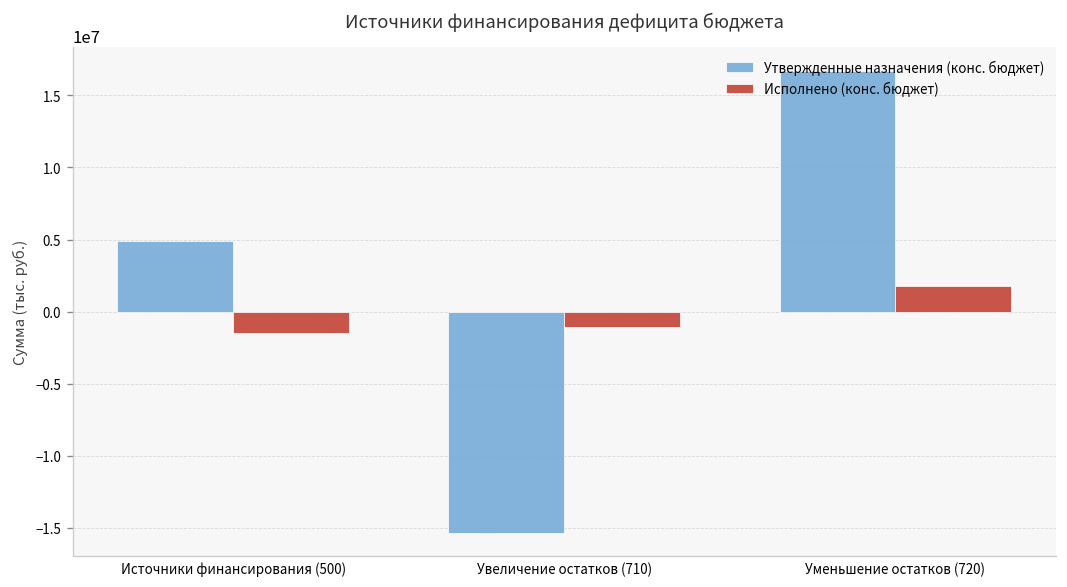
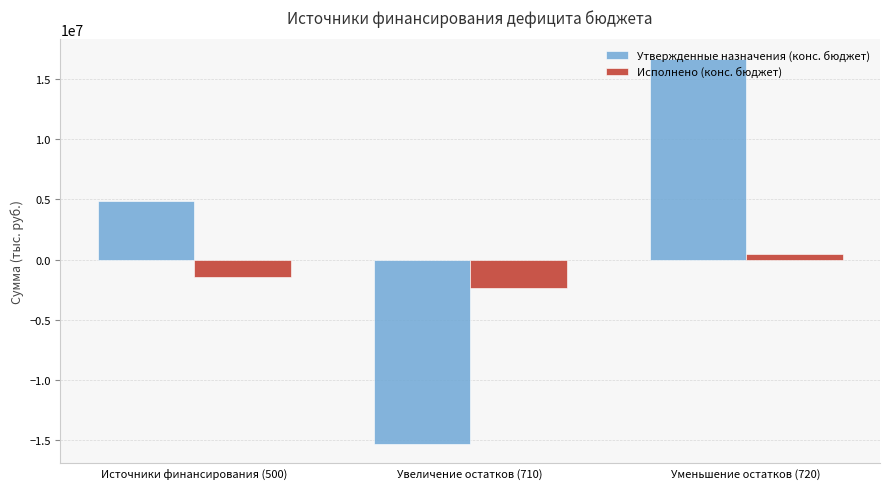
Исполнено (конс. бюджет), Увеличение остатков (710): -1100000 -> -2400000
Исполнено (конс. бюджет), Уменьшение остатков (720): 1800000 -> 500000
